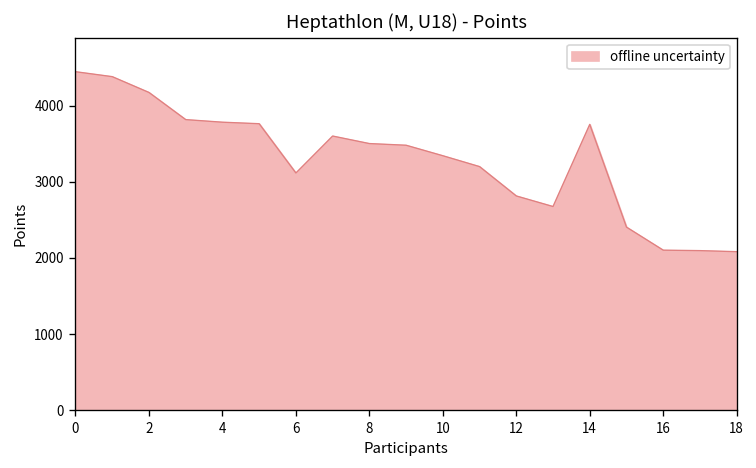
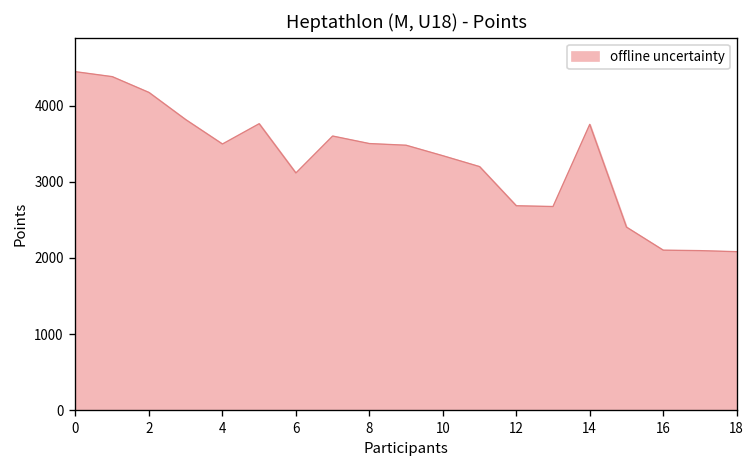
4: 3800 -> 3500
12: 2800 -> 2700
